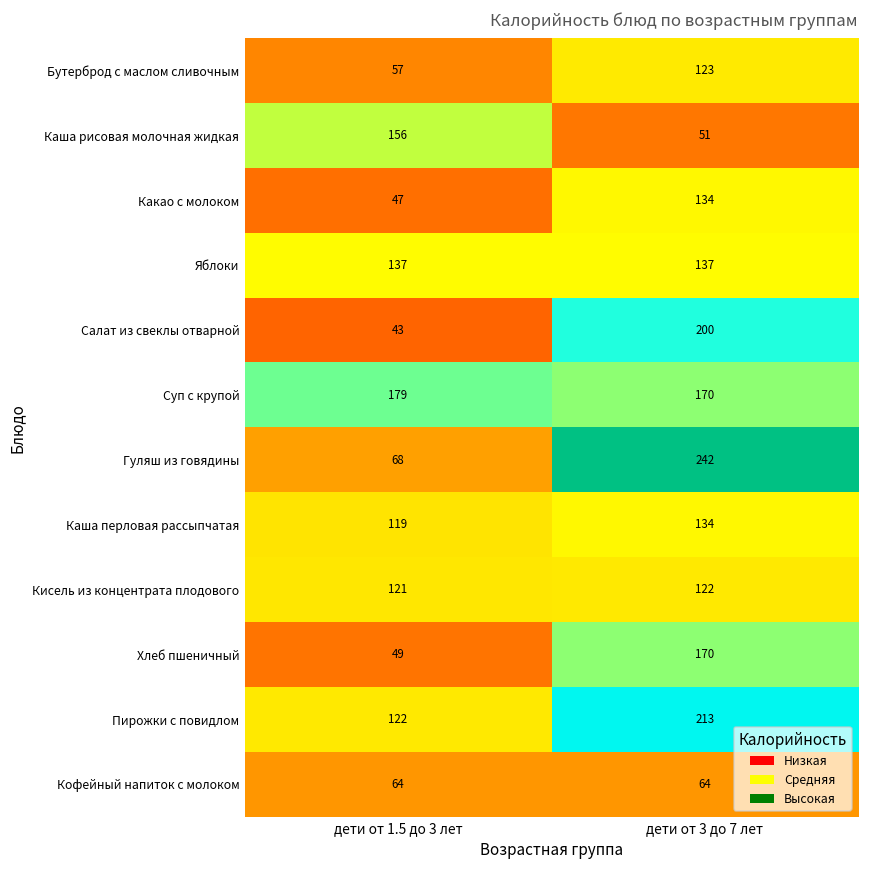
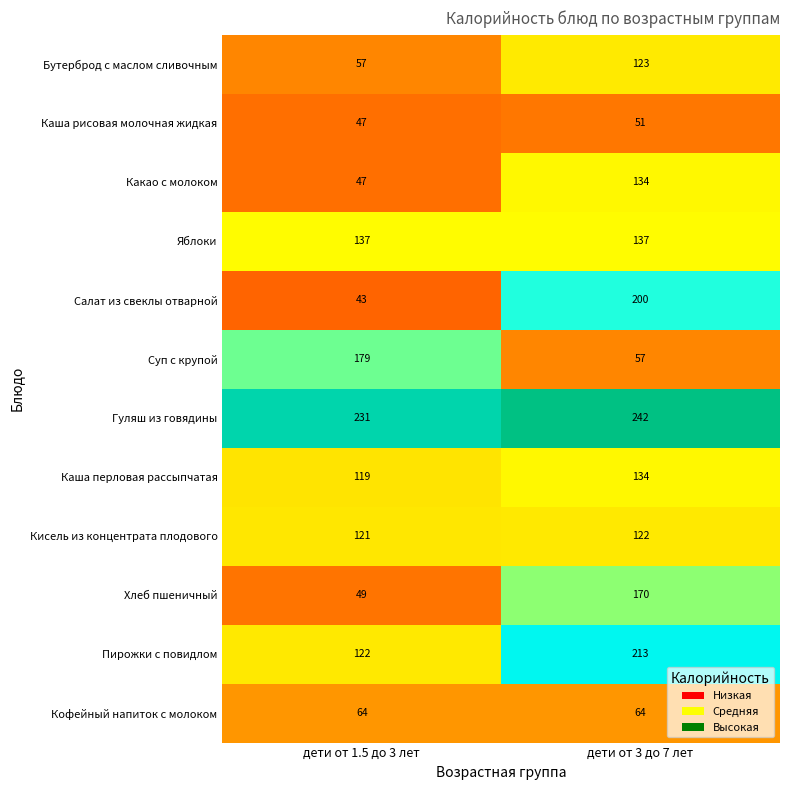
Каша рисовая молочная жидкая, дети от 1.5 до 3 лет: 156 -> 47
Суп с крупой, дети от 3 до 7 лет: 170 -> 57
Гуляш из говядины, дети от 1.5 до 3 лет: 68 -> 231
